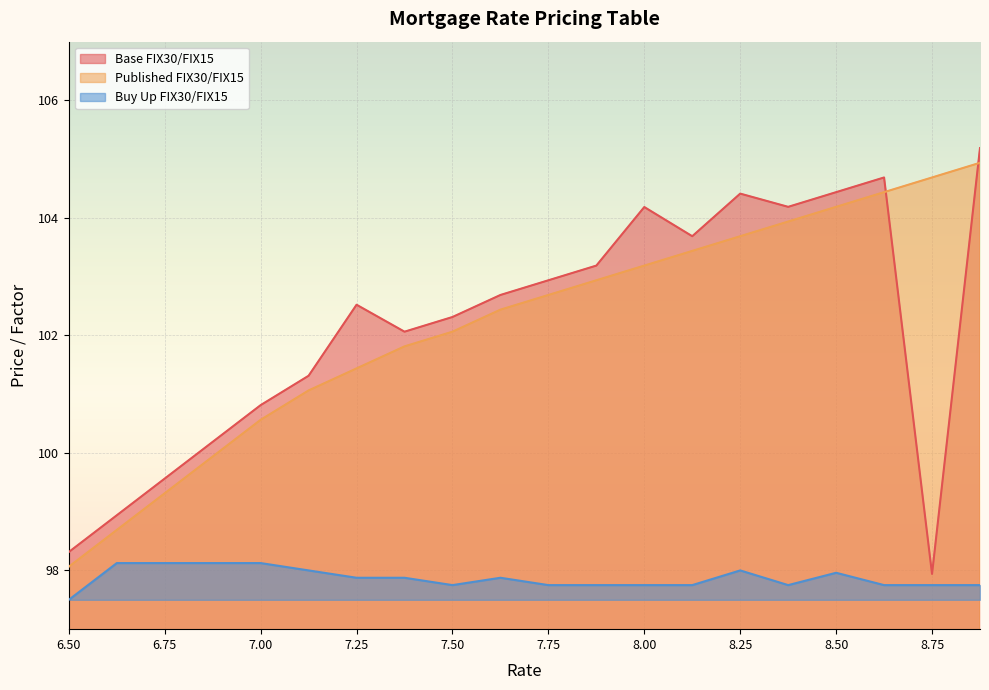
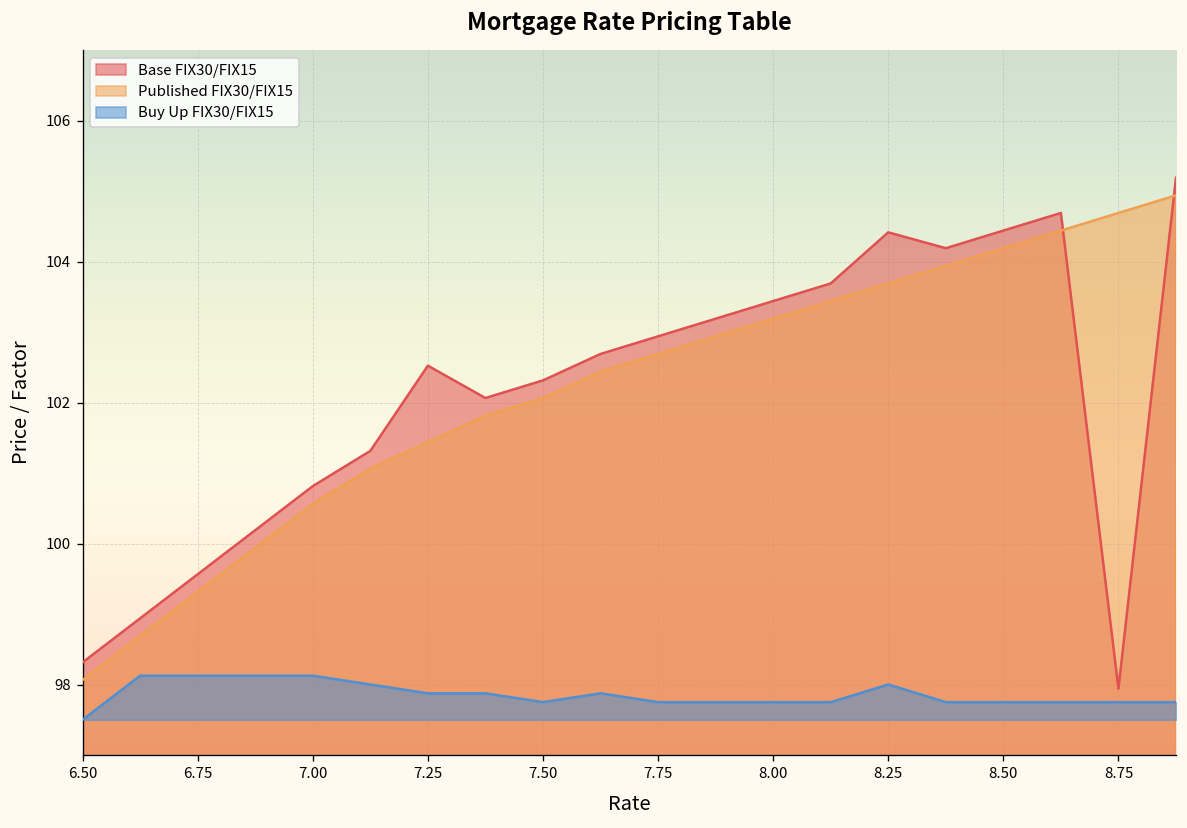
Base FIX30/FIX15, 8.00: 104.2 -> 103.4
Buy Up FIX30/FIX15, 8.50: 98.0 -> 97.8
